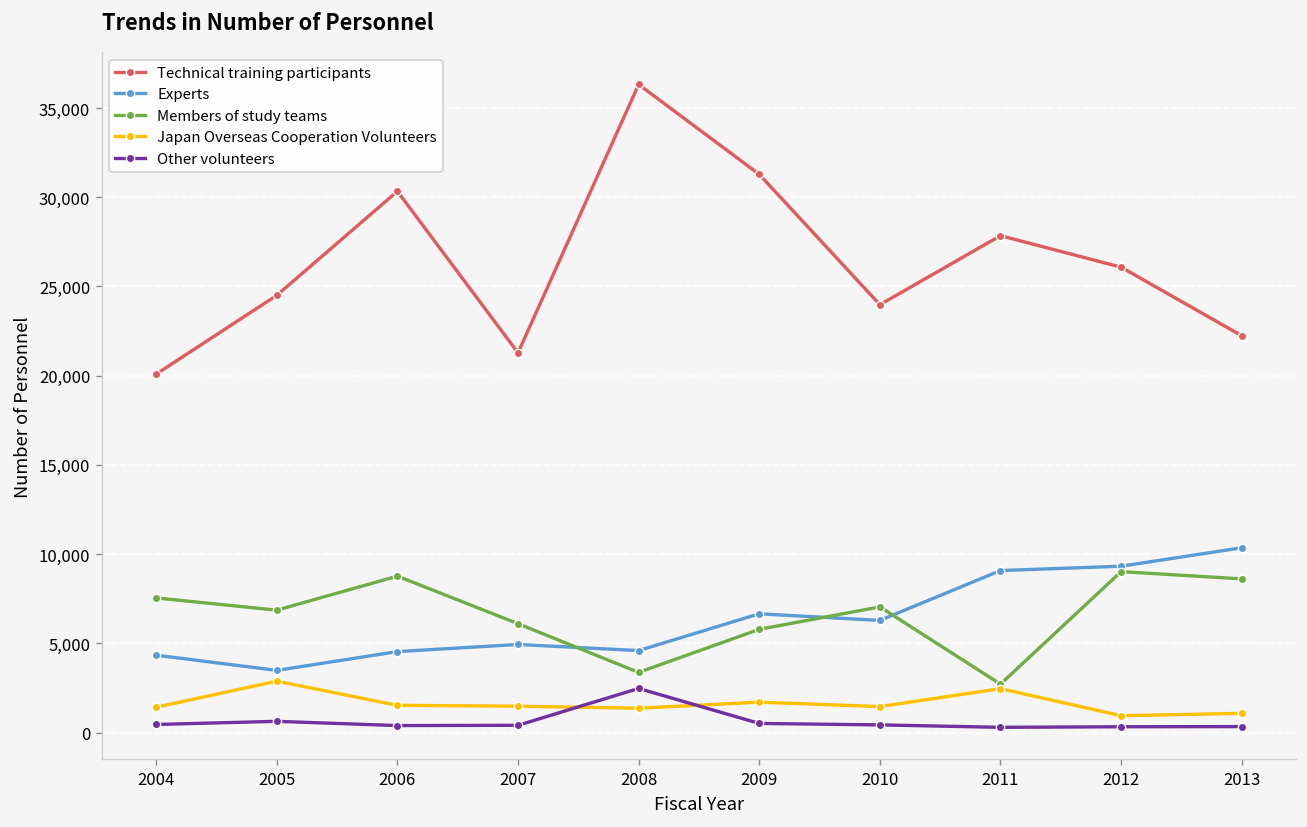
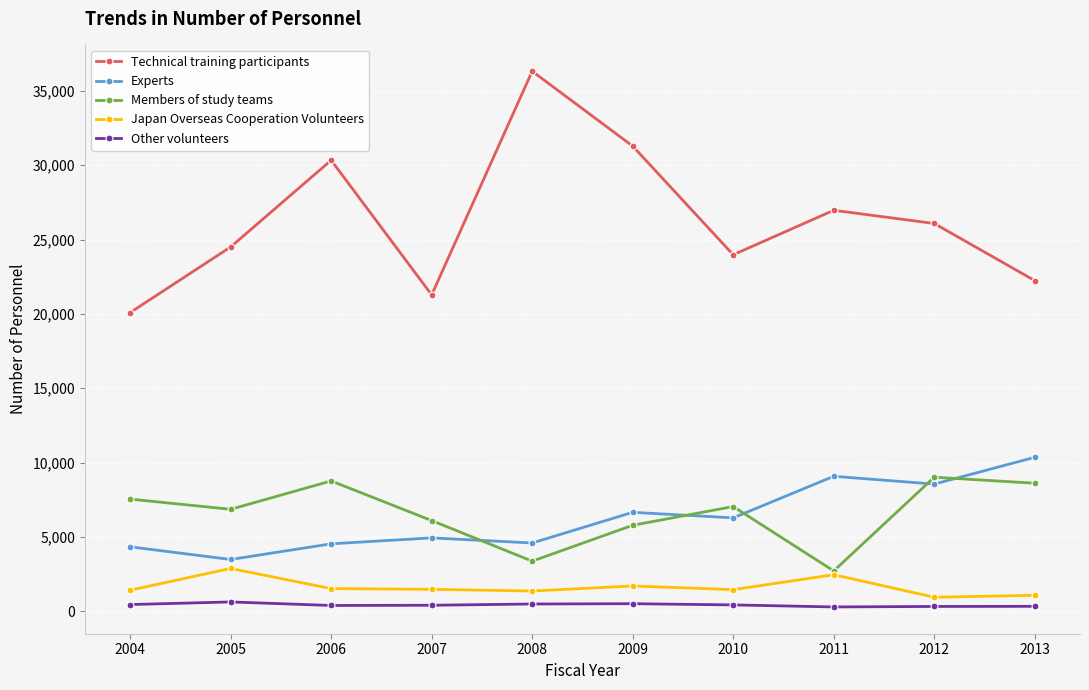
Other volunteers, 2008: 2,500 -> 500
Technical training participants, 2011: 27,800 -> 27,000
Experts, 2012: 9,300 -> 8,600
